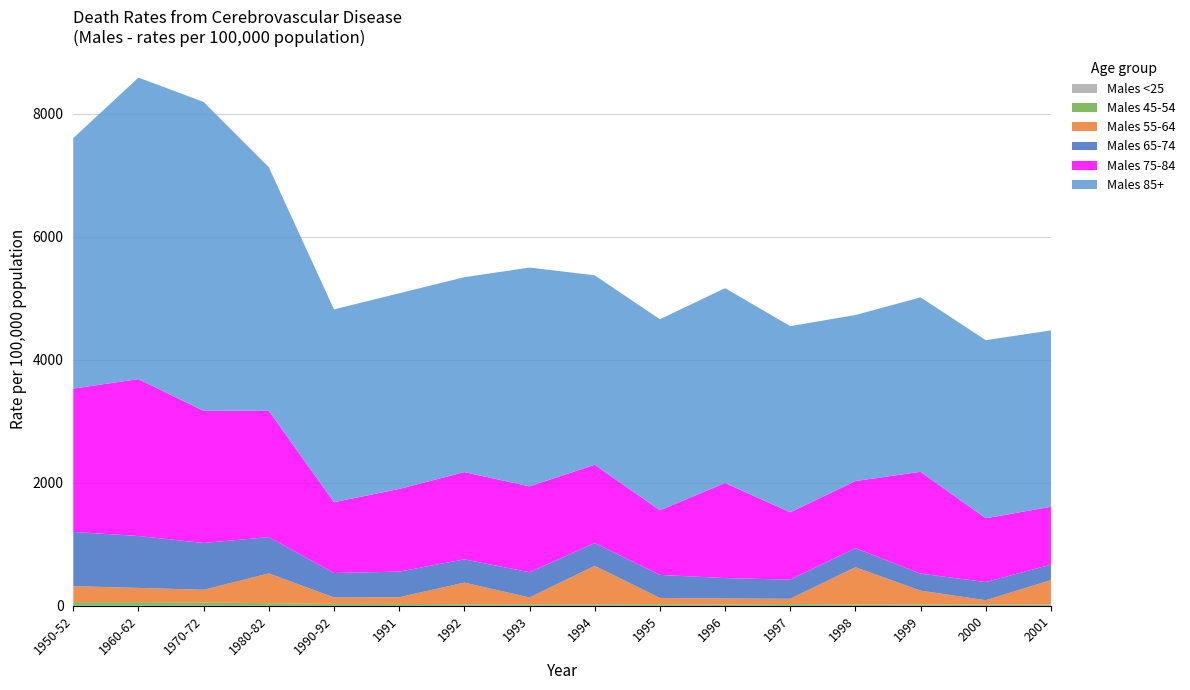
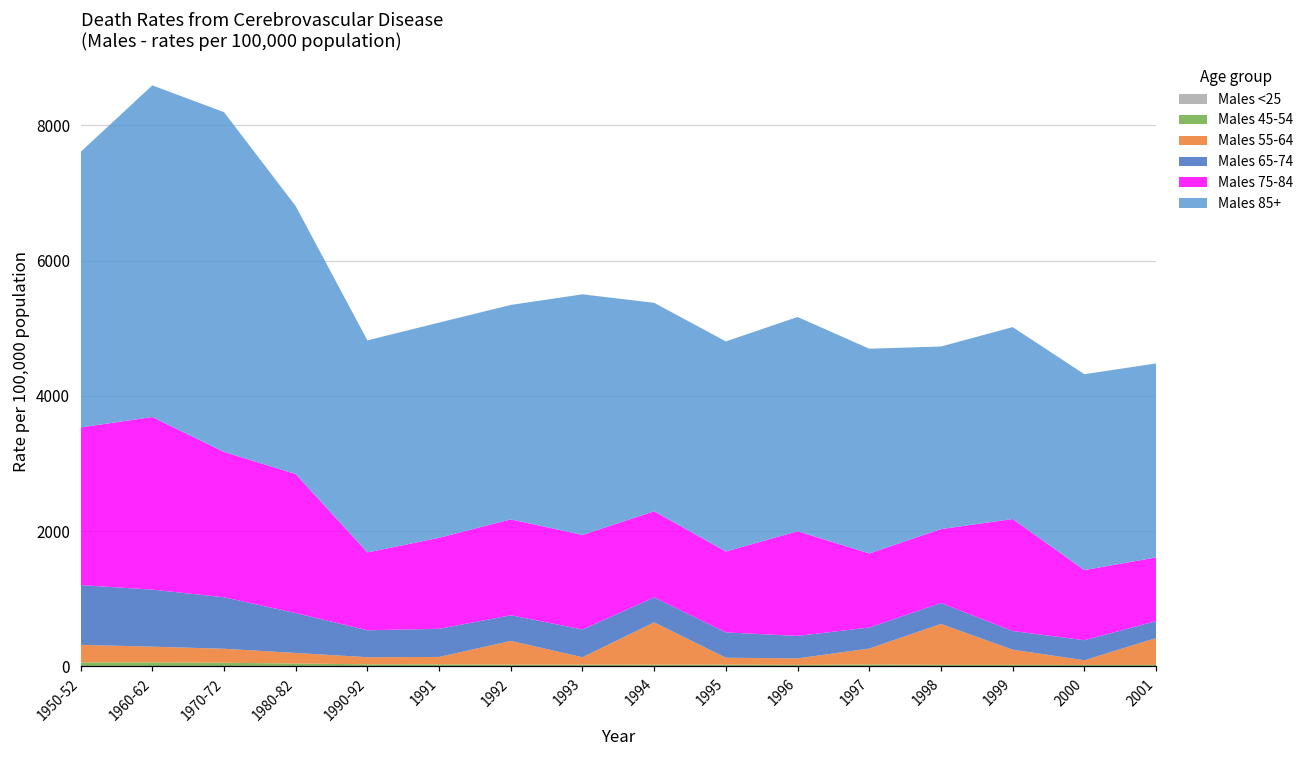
Males 55-64, 1980-82: 500 -> 200
Males 75-84, 1995: 1100 -> 1200
Males 55-64, 1997: 100 -> 200
